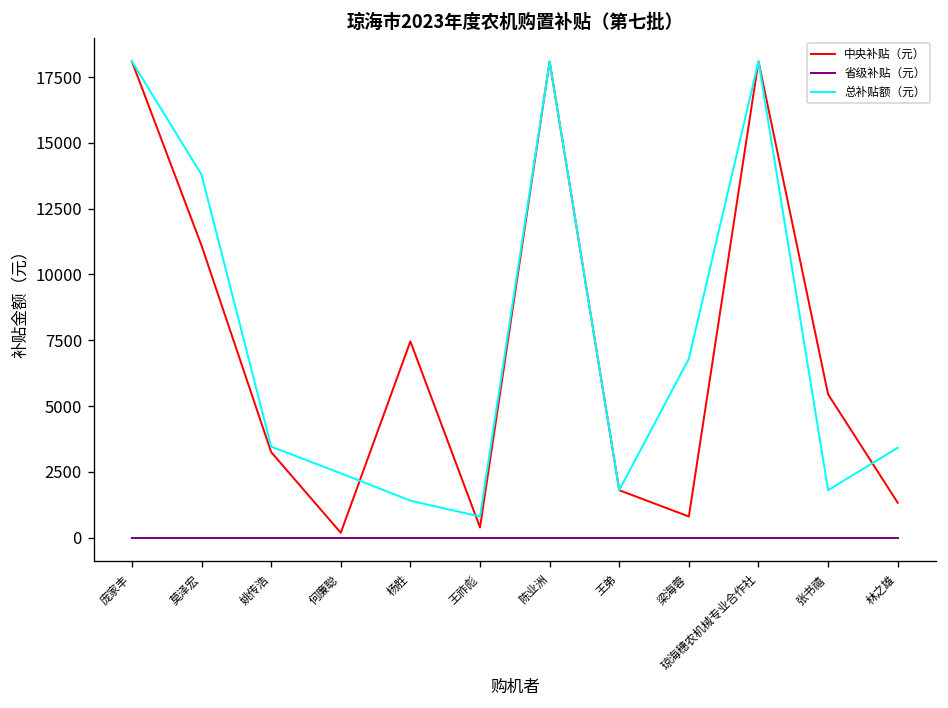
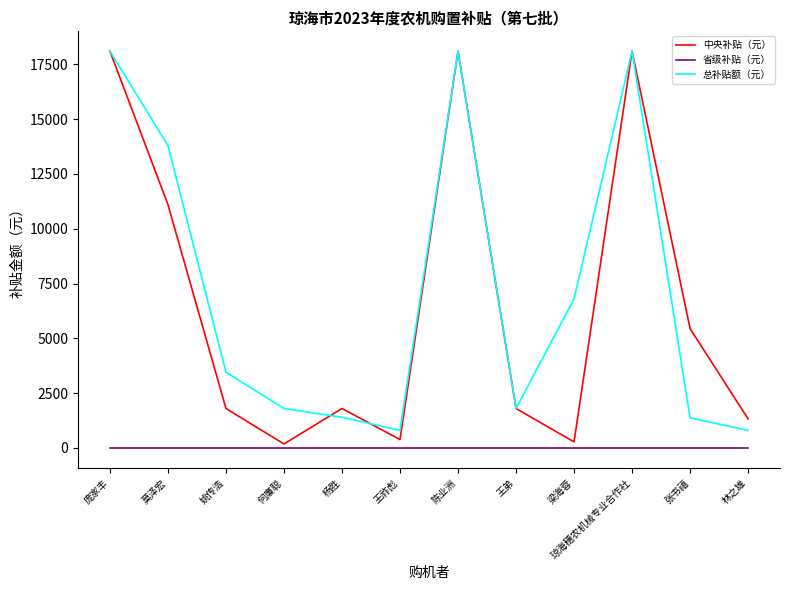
中央补贴（元）, 姚传浩: 3200 -> 1800
总补贴额（元）, 何廉聪: 2400 -> 1800
中央补贴（元）, 杨胜: 7500 -> 1800
中央补贴（元）, 梁海蓉: 800 -> 300
总补贴额（元）, 张书禧: 1800 -> 1400
总补贴额（元）, 林之雄: 3400 -> 800
